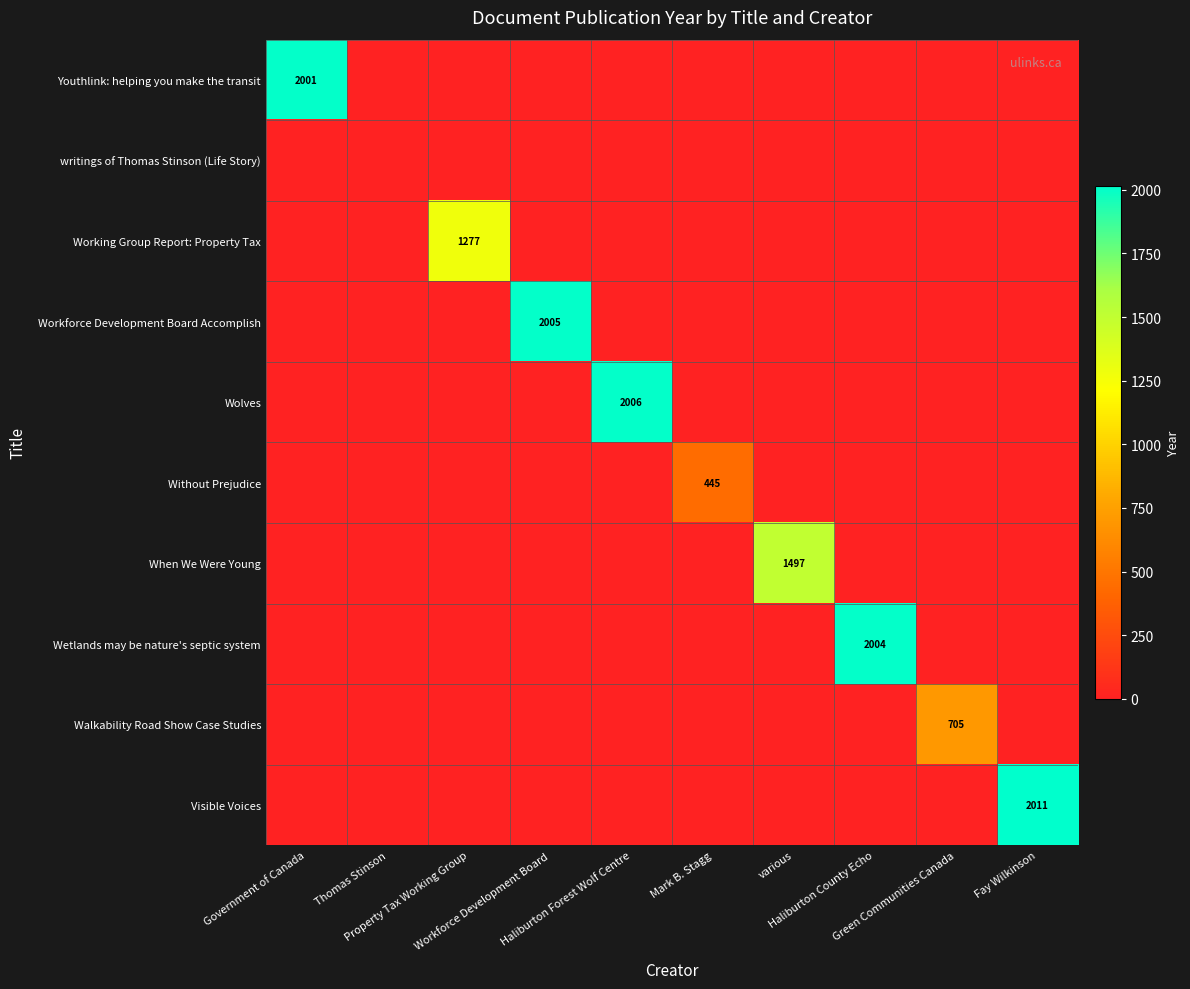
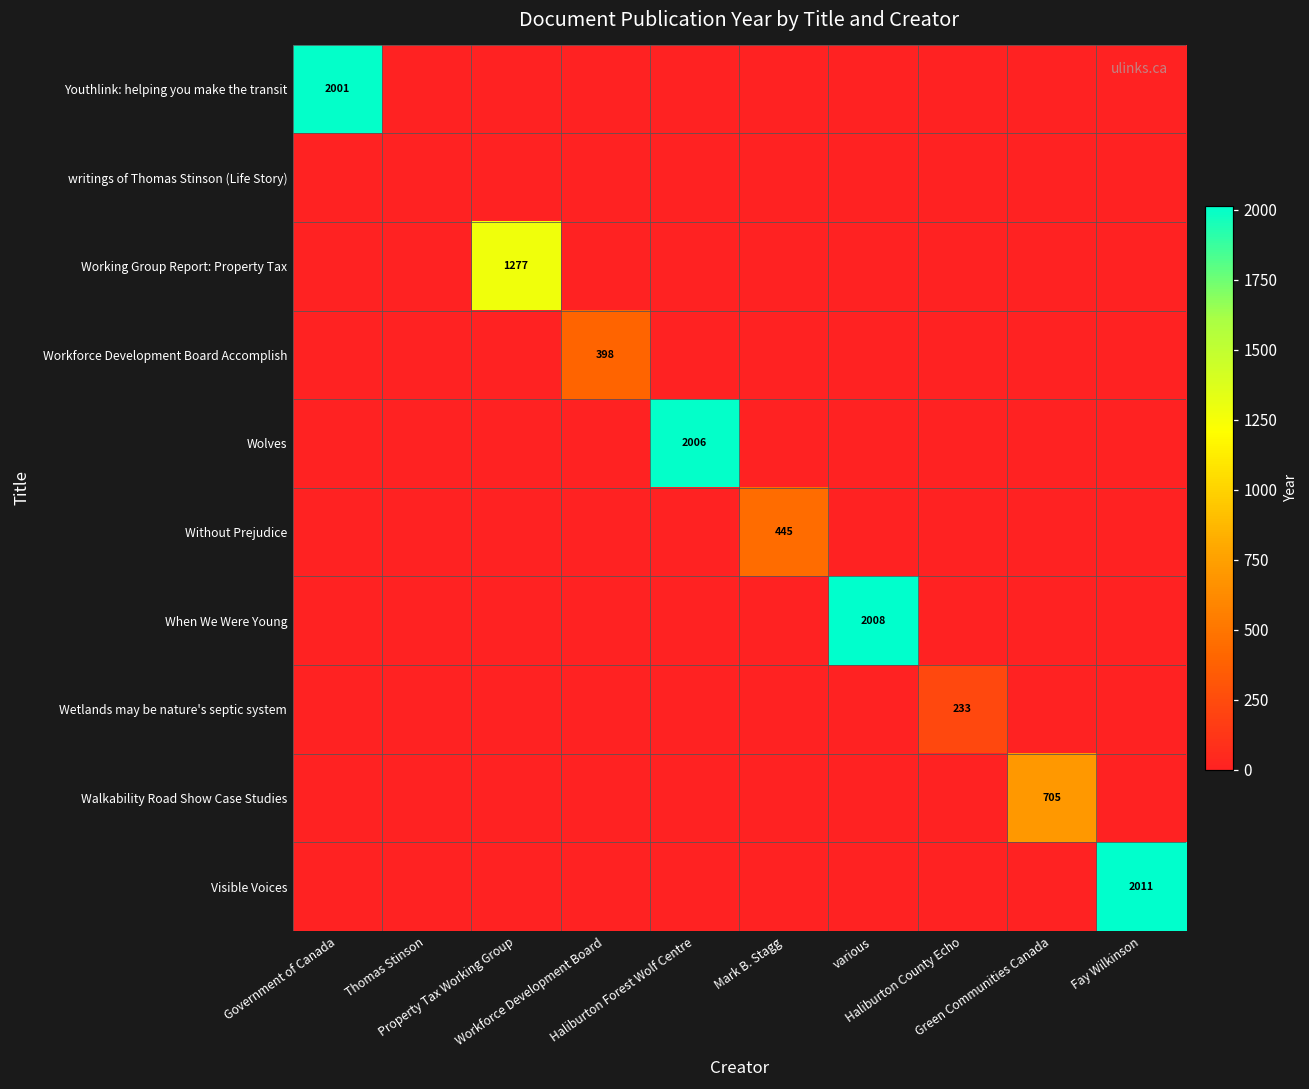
Workforce Development Board Accomplish, Workforce Development Board: 2005 -> 398
When We Were Young, various: 1497 -> 2008
Wetlands may be nature's septic system, Haliburton County Echo: 2004 -> 233
